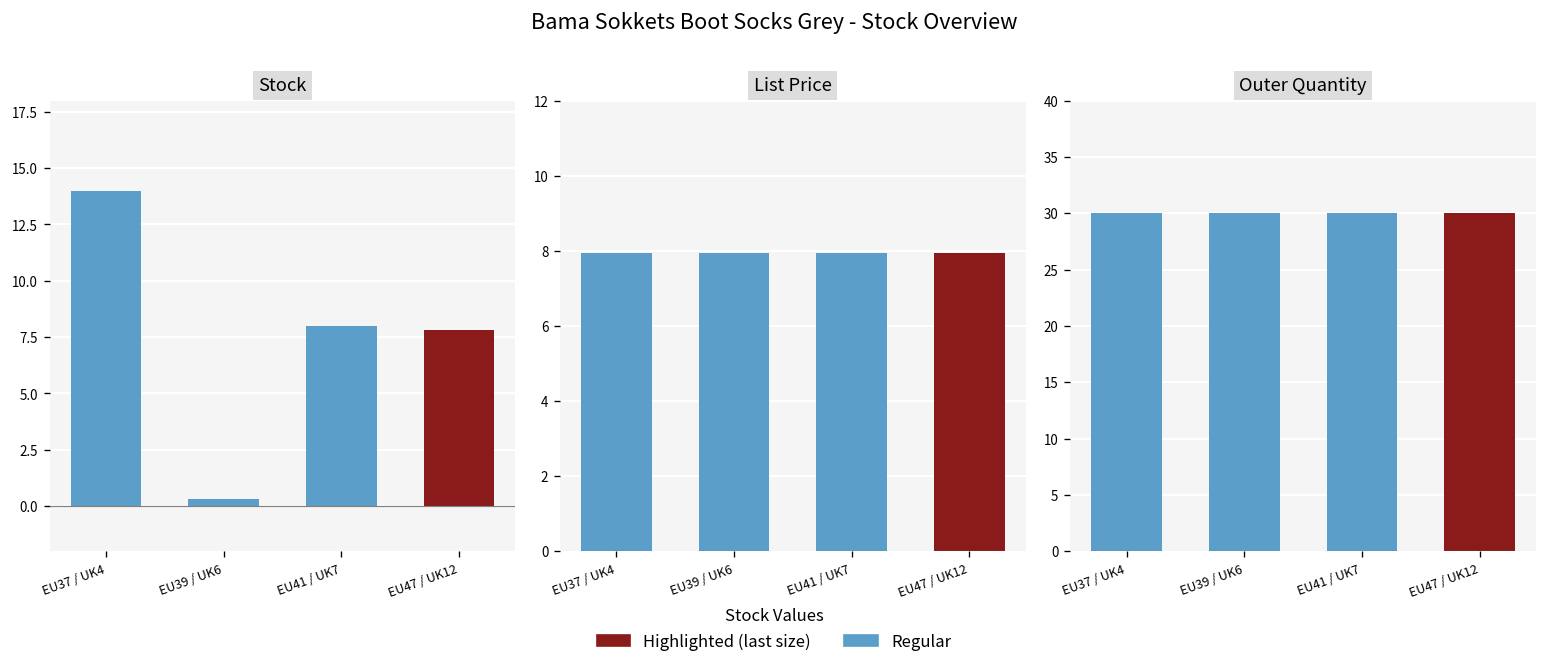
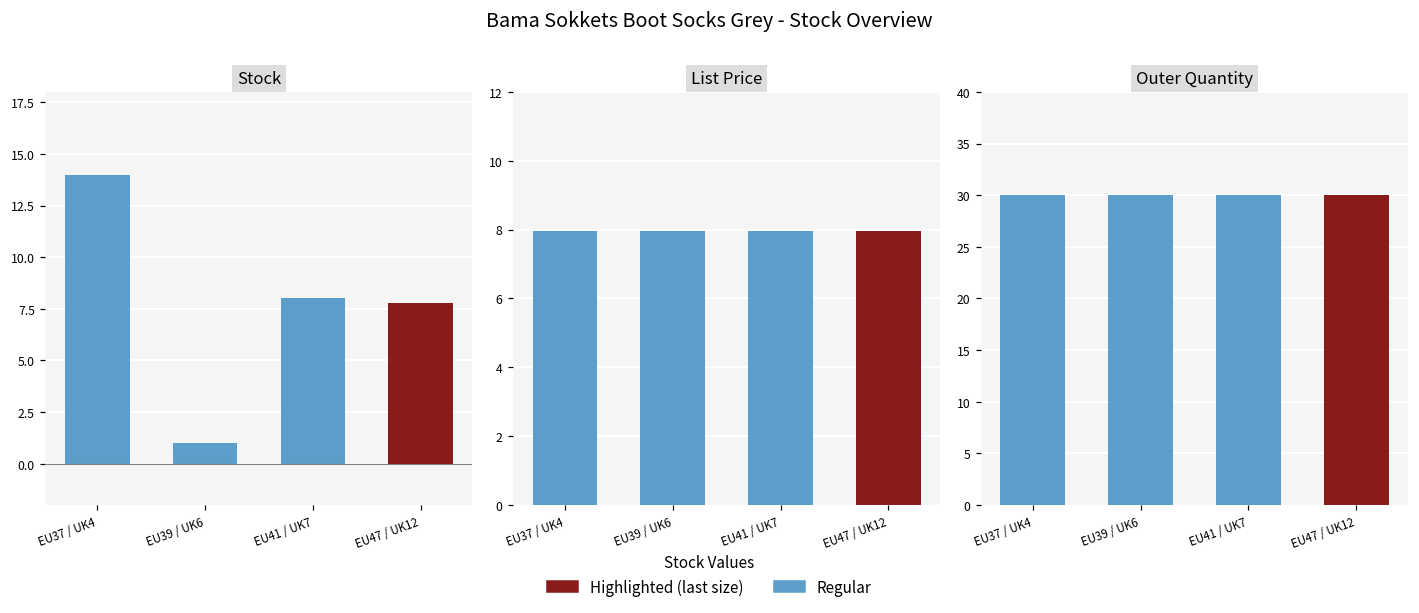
Stock, EU39 / UK6: 0.3 -> 1.0
